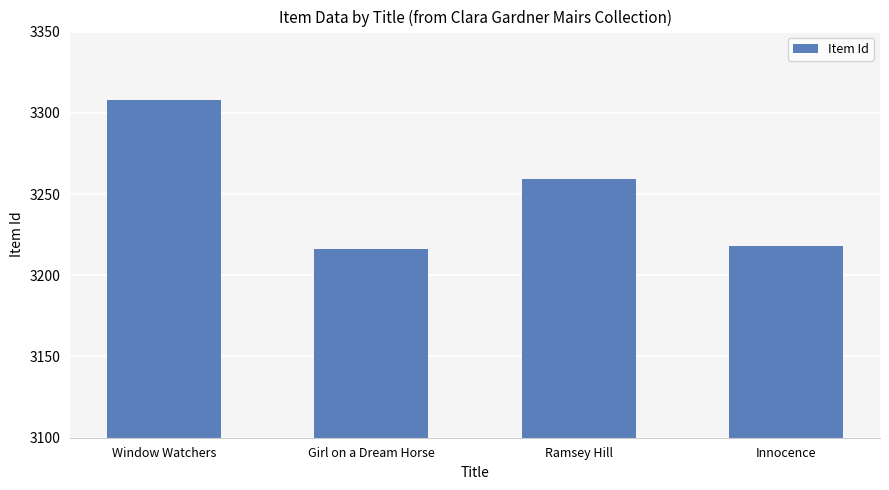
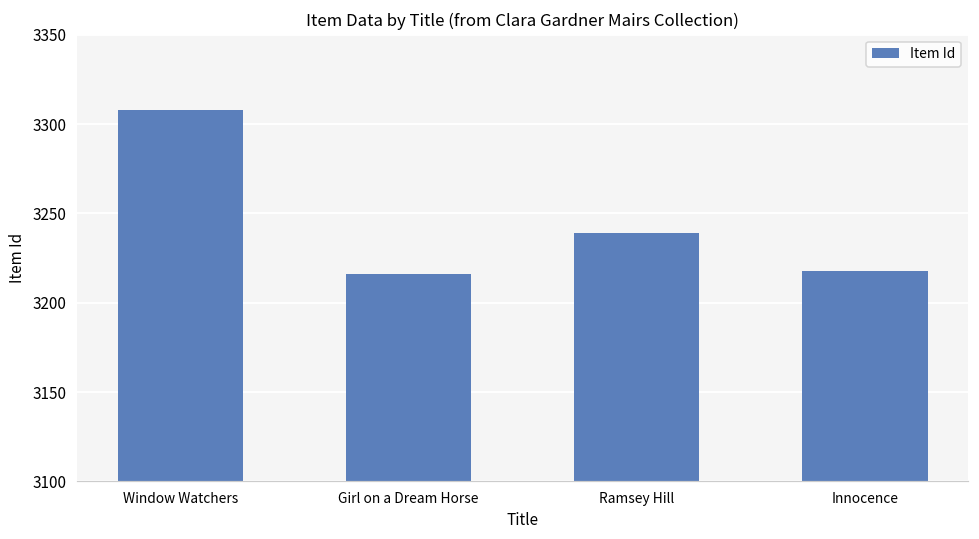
Ramsey Hill: 3259 -> 3239
